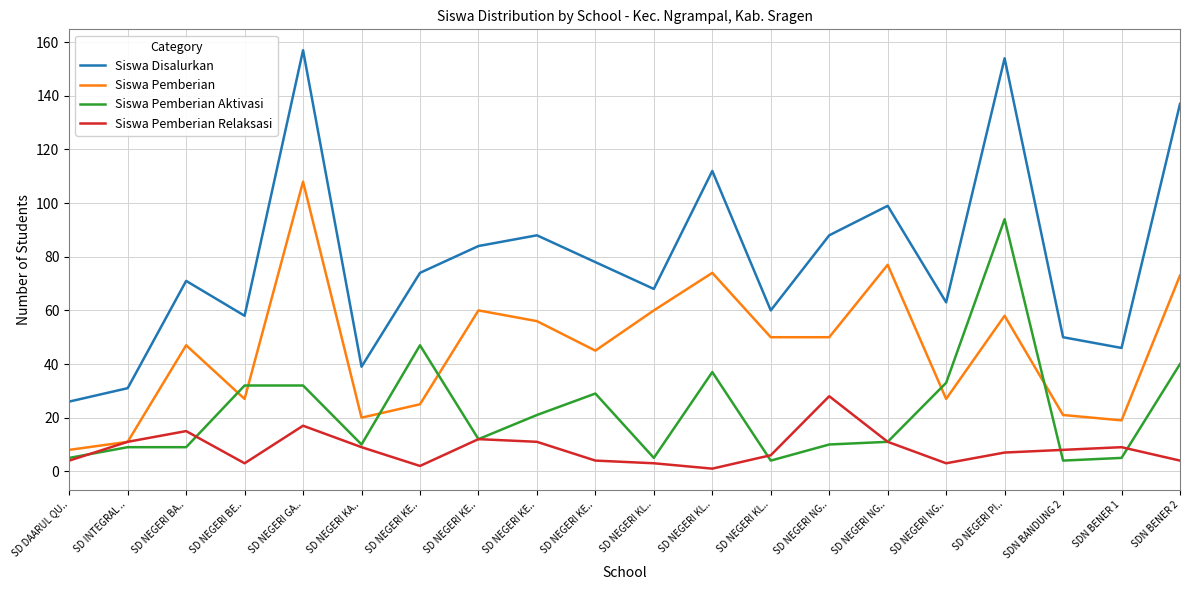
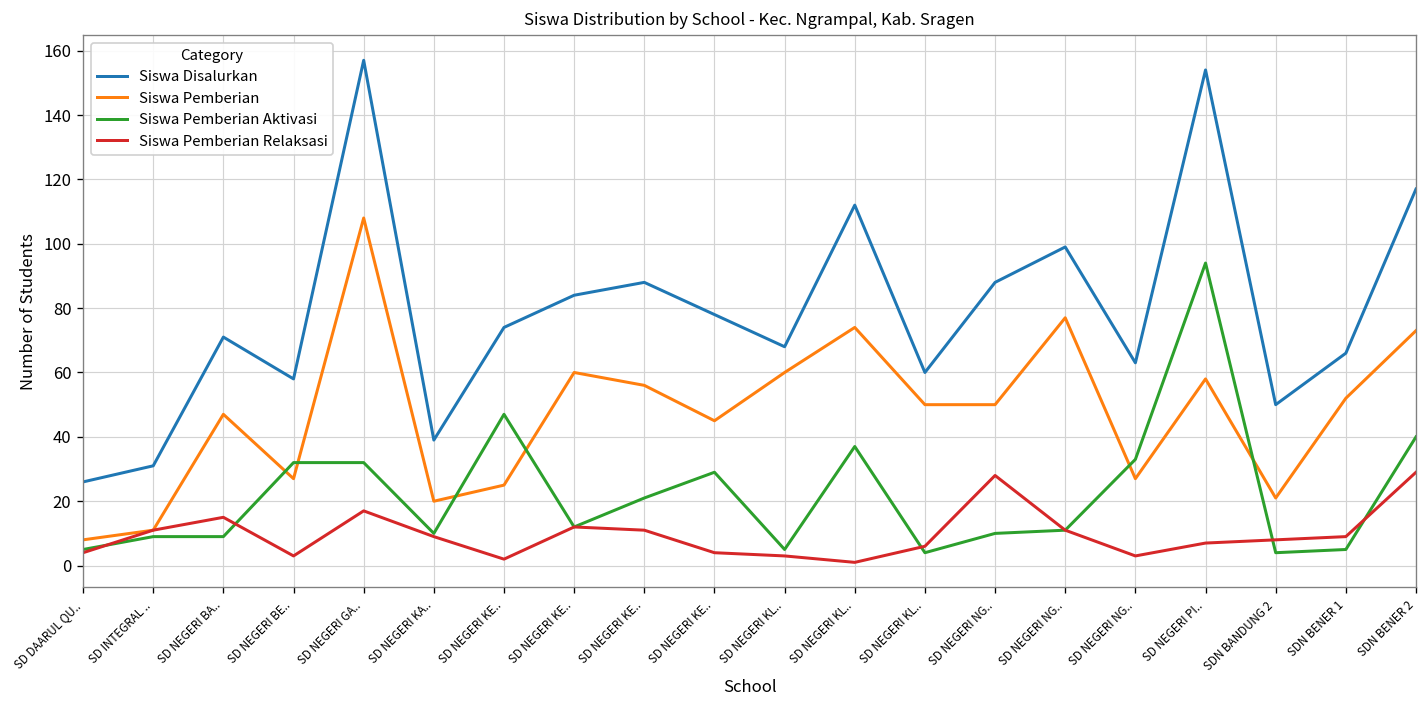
Siswa Disalurkan, SDN BENER 1: 46 -> 66
Siswa Pemberian, SDN BENER 1: 19 -> 52
Siswa Disalurkan, SDN BENER 2: 137 -> 117
Siswa Pemberian Relaksasi, SDN BENER 2: 4 -> 29
